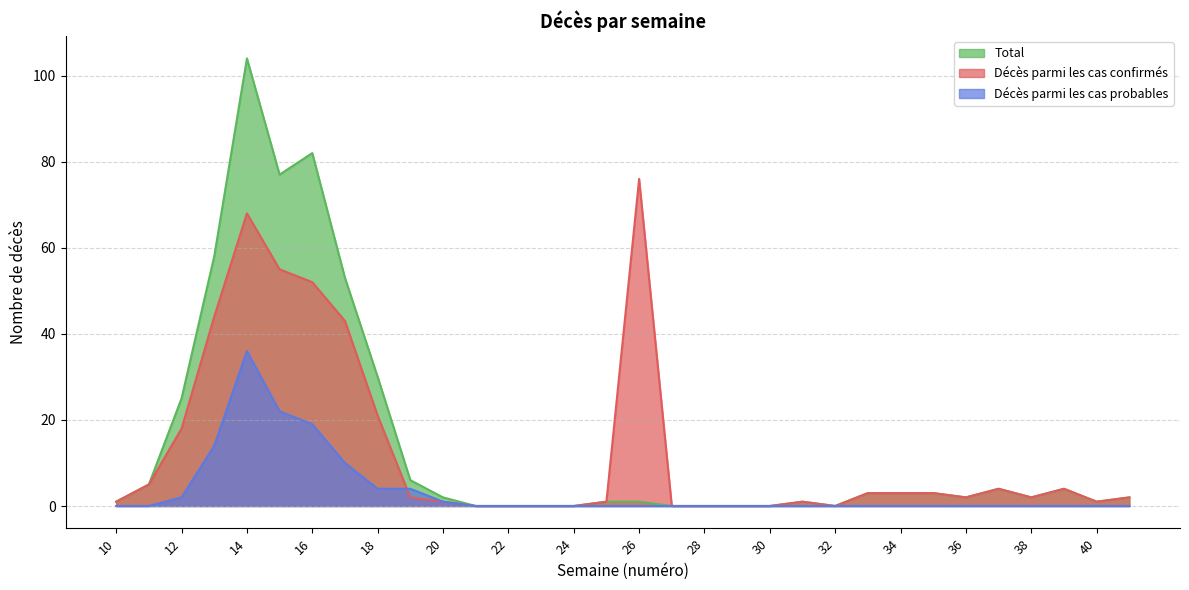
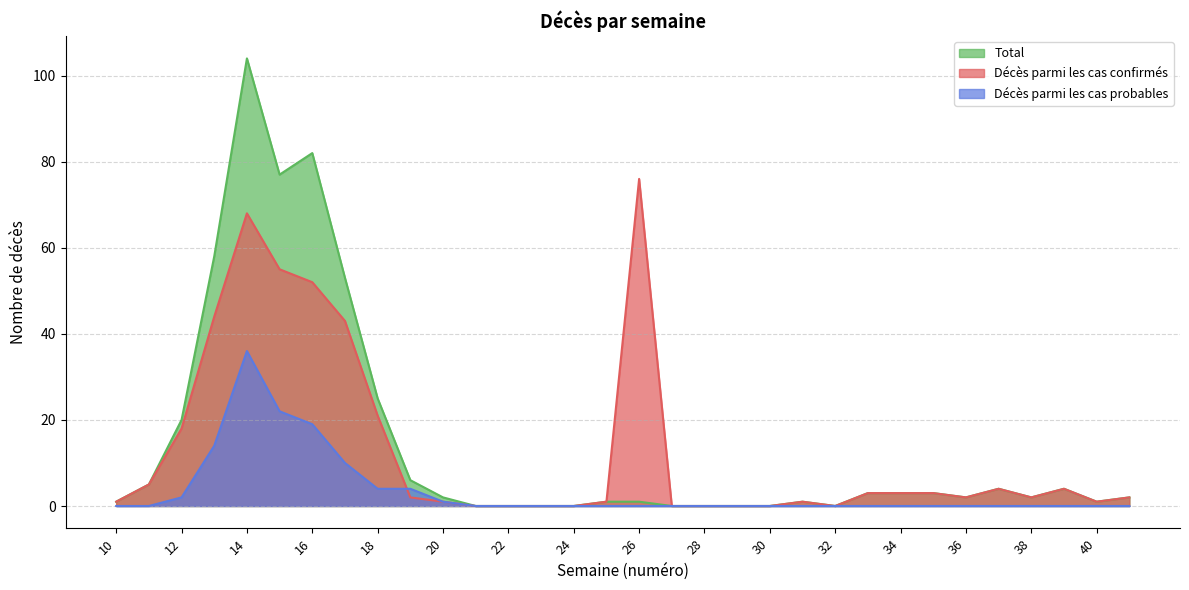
Total, 12: 25 -> 20
Total, 18: 30 -> 25
